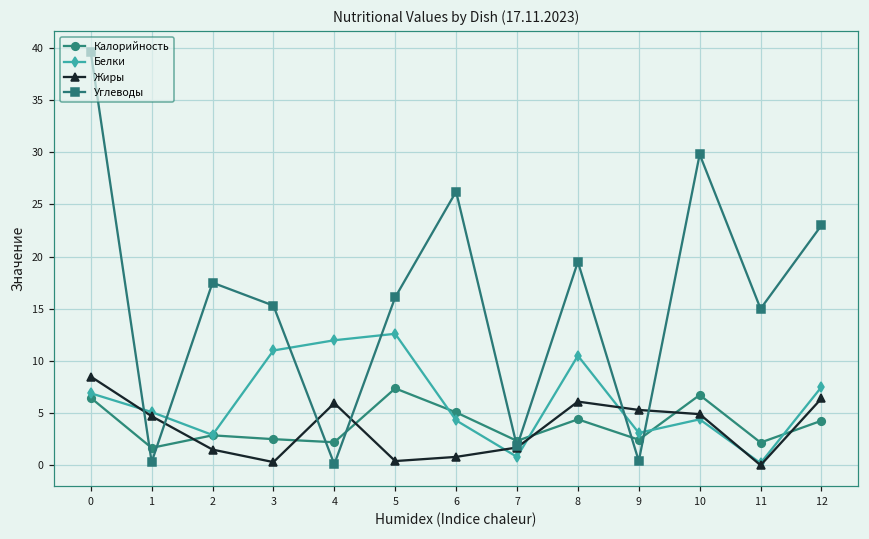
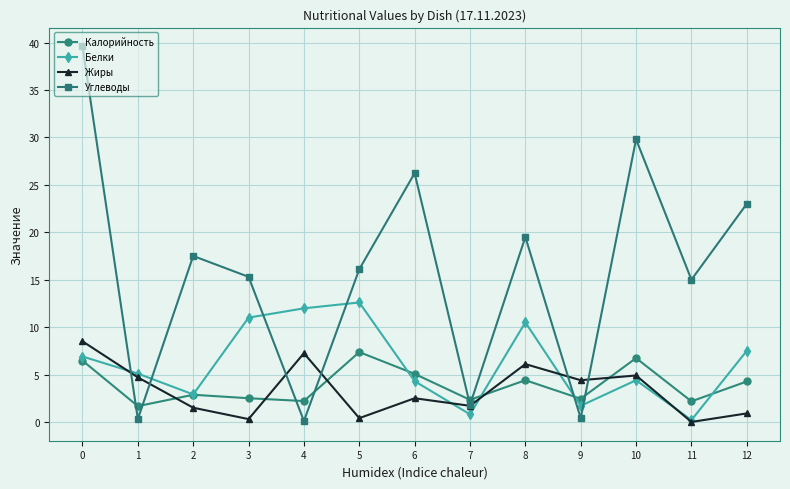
Жиры, 4: 6 -> 7
Жиры, 6: 1 -> 3
Белки, 9: 3 -> 2
Жиры, 9: 5 -> 4
Жиры, 12: 6 -> 1
